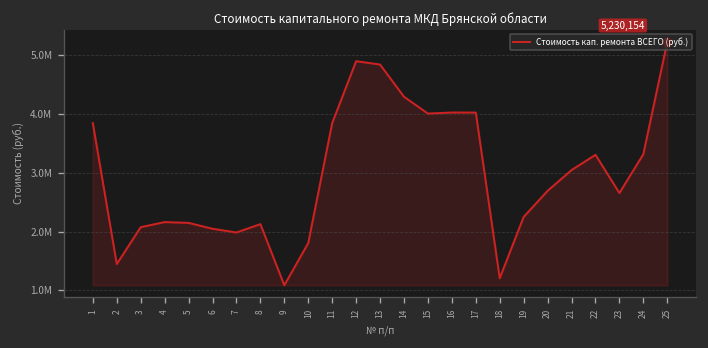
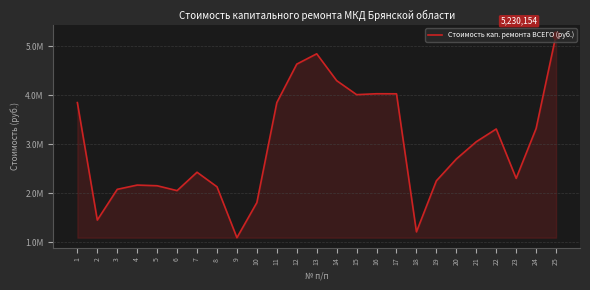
Стоимость кап. ремонта ВСЕГО (руб.), 7: 2000000 -> 2400000
Стоимость кап. ремонта ВСЕГО (руб.), 12: 4900000 -> 4600000
Стоимость кап. ремонта ВСЕГО (руб.), 23: 2700000 -> 2300000
